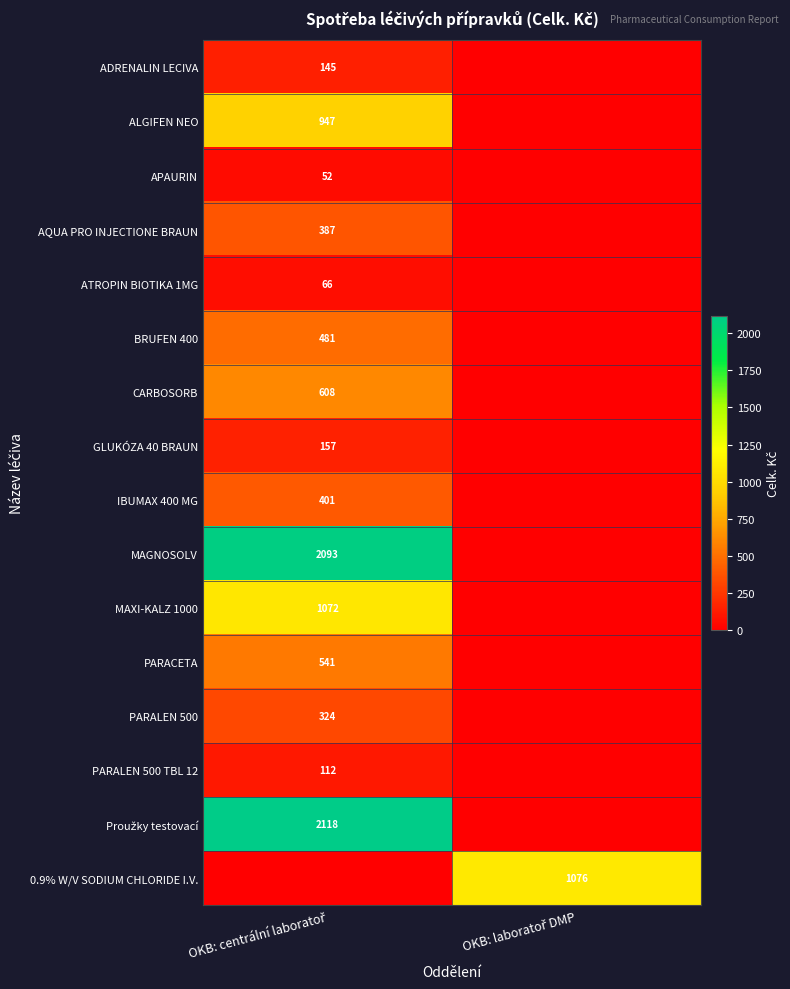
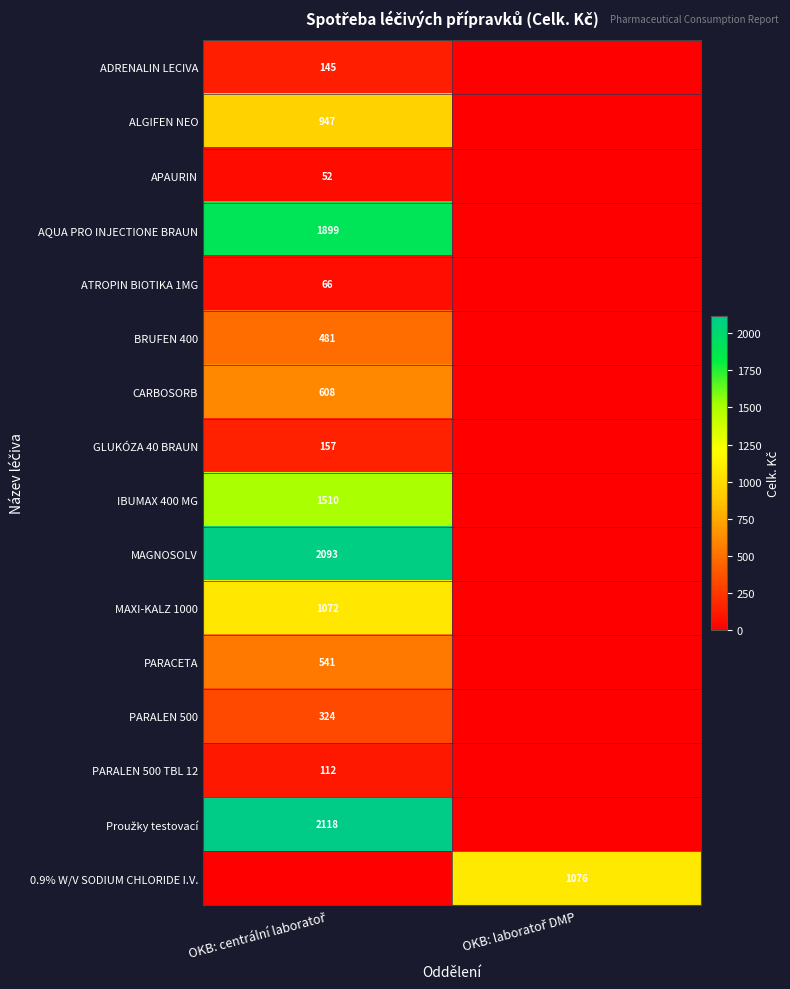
AQUA PRO INJECTIONE BRAUN, OKB: centrální laboratoř: 387 -> 1899
IBUMAX 400 MG, OKB: centrální laboratoř: 401 -> 1510
